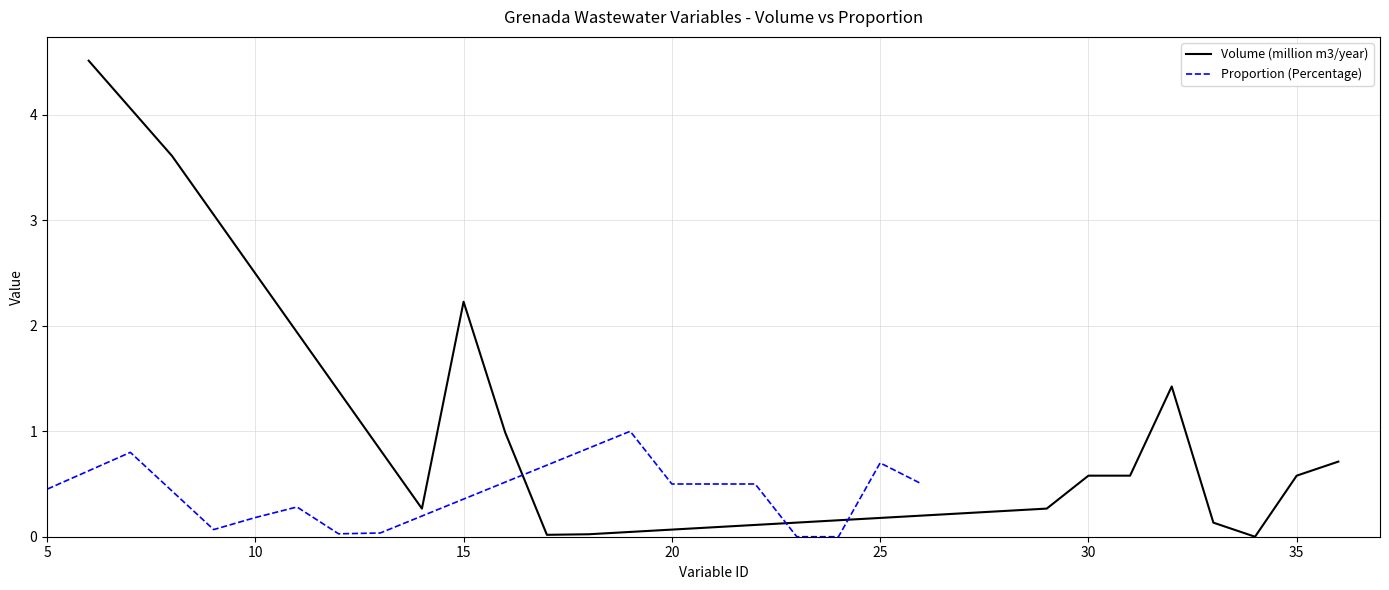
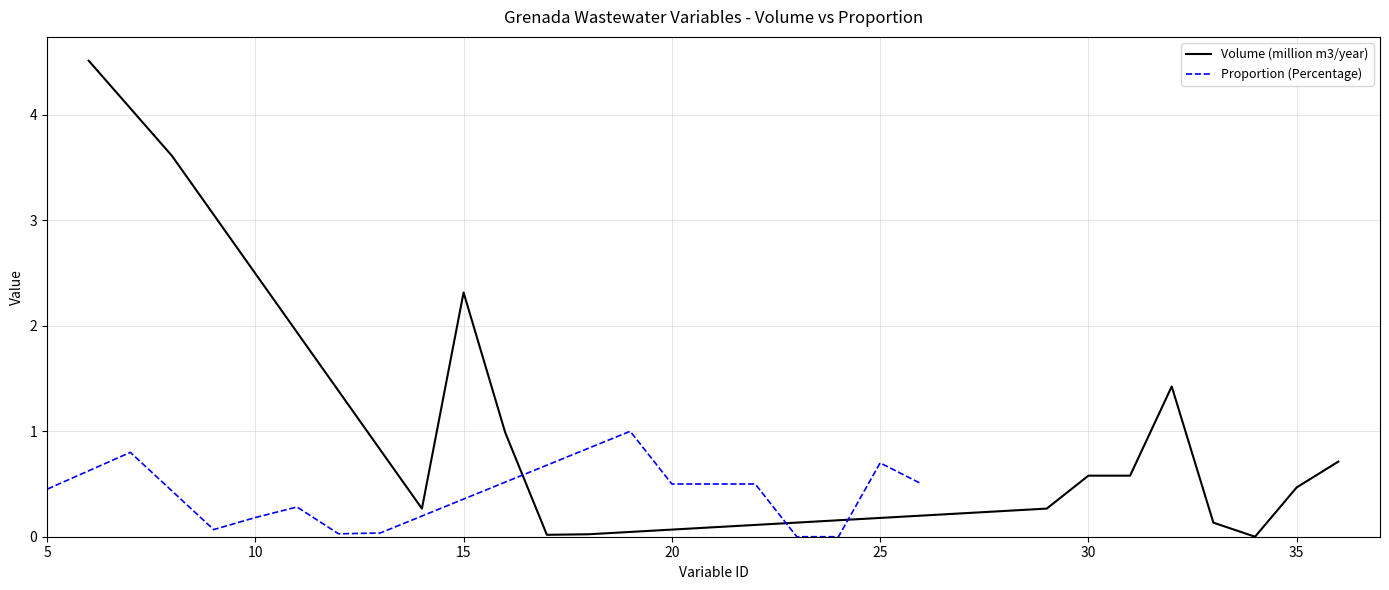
Volume (million m3/year), 15: 2.23 -> 2.32
Volume (million m3/year), 35: 0.58 -> 0.47
